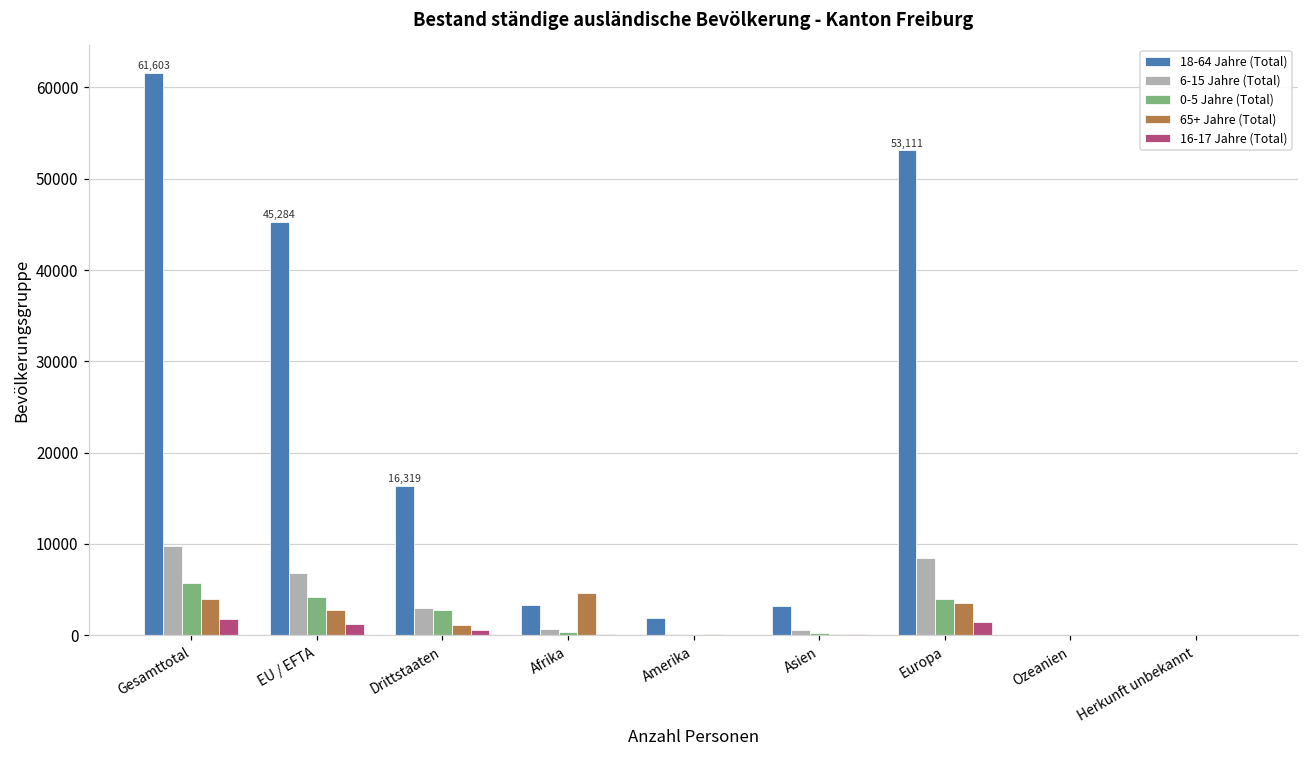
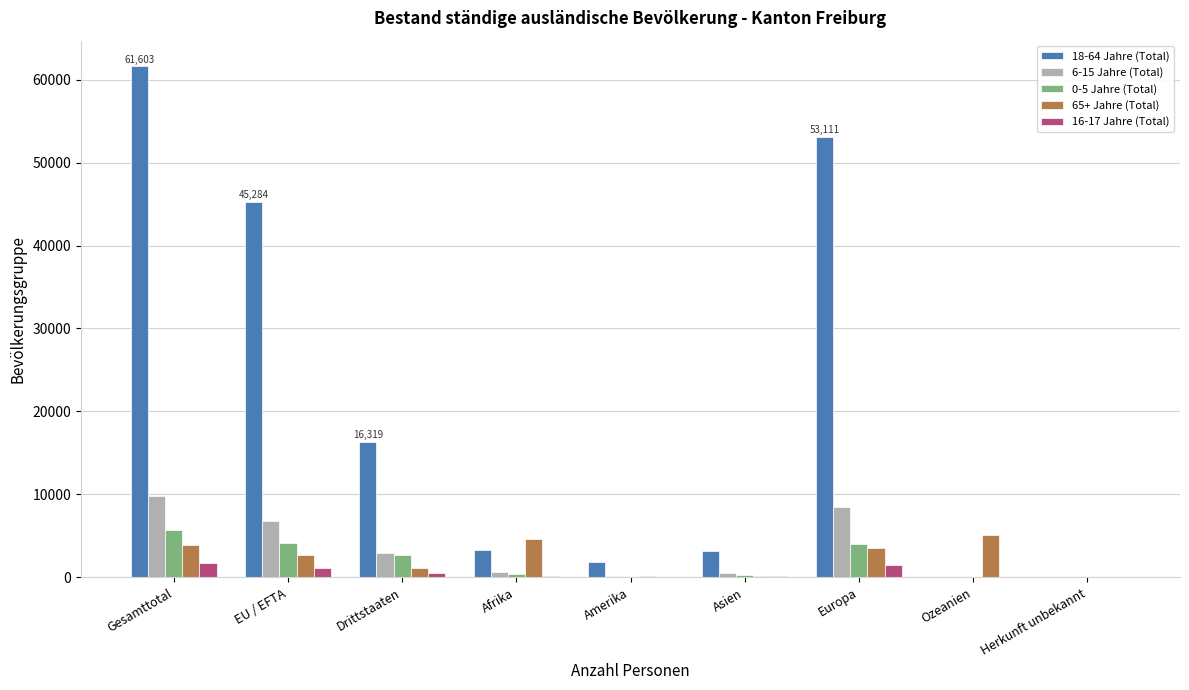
65+ Jahre (Total), Ozeanien: 0 -> 5000
